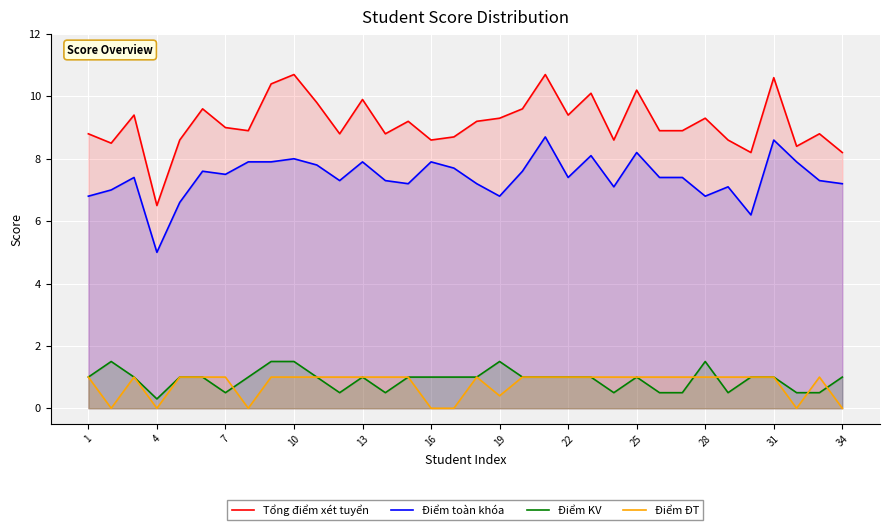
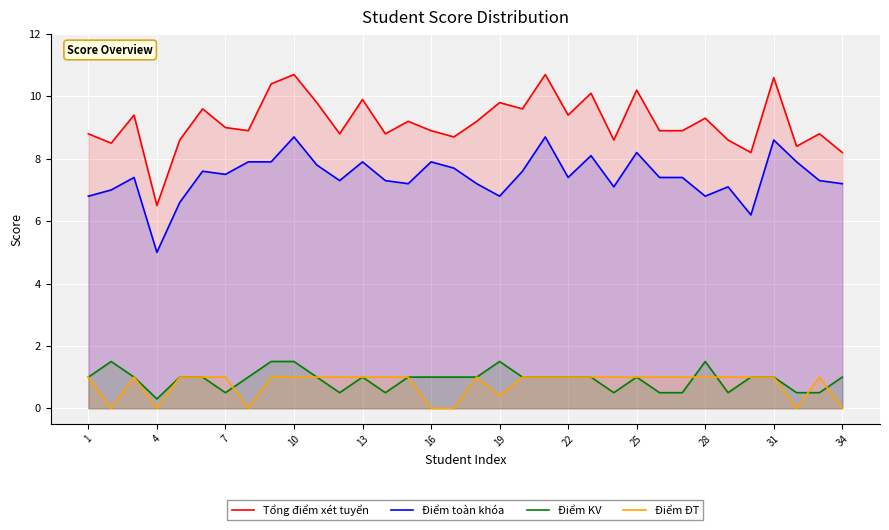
Điểm toàn khóa, 10: 8.0 -> 8.7
Tổng điểm xét tuyển, 16: 8.6 -> 8.9
Tổng điểm xét tuyển, 19: 9.3 -> 9.8
